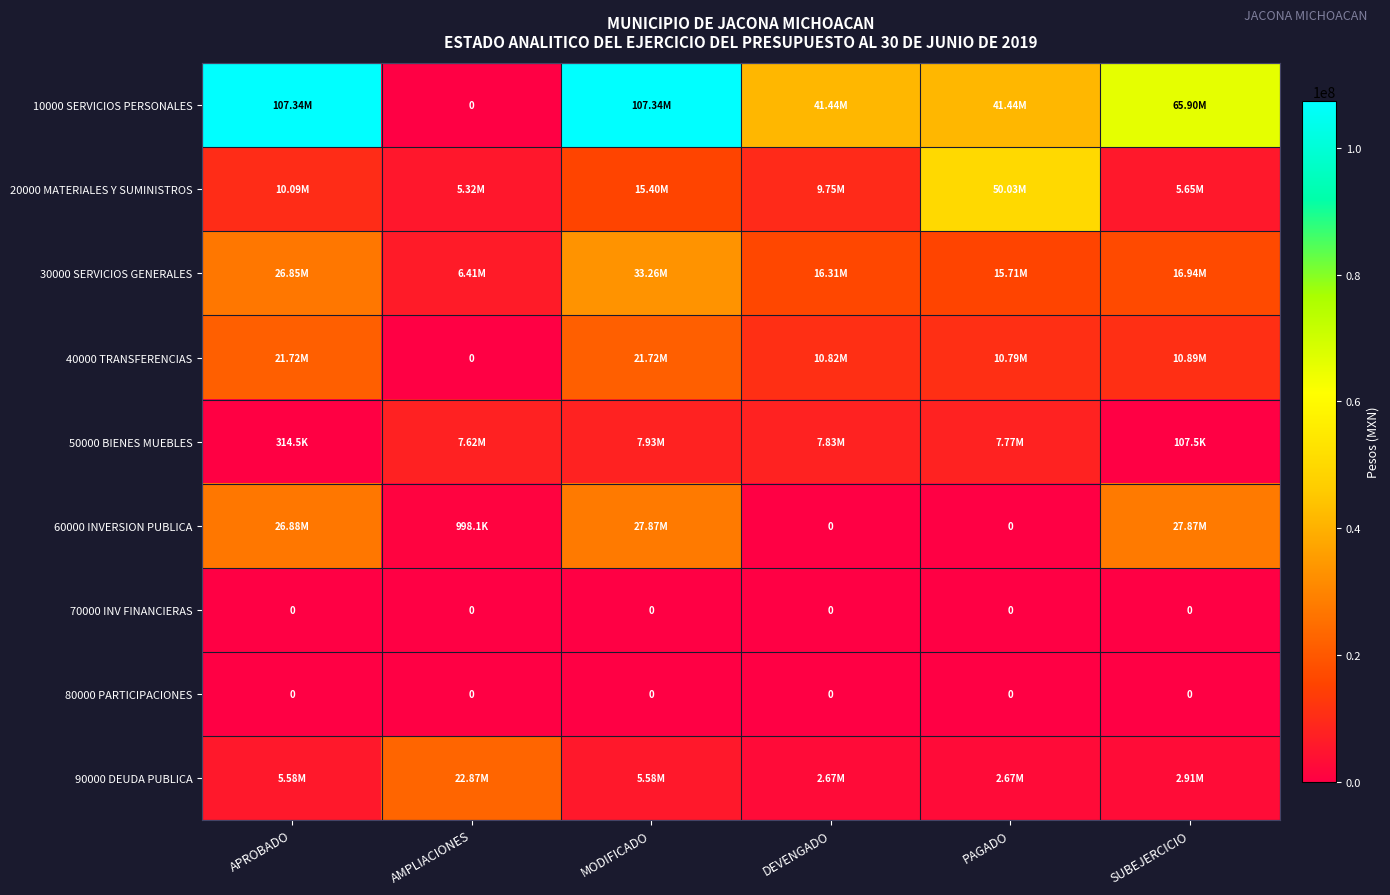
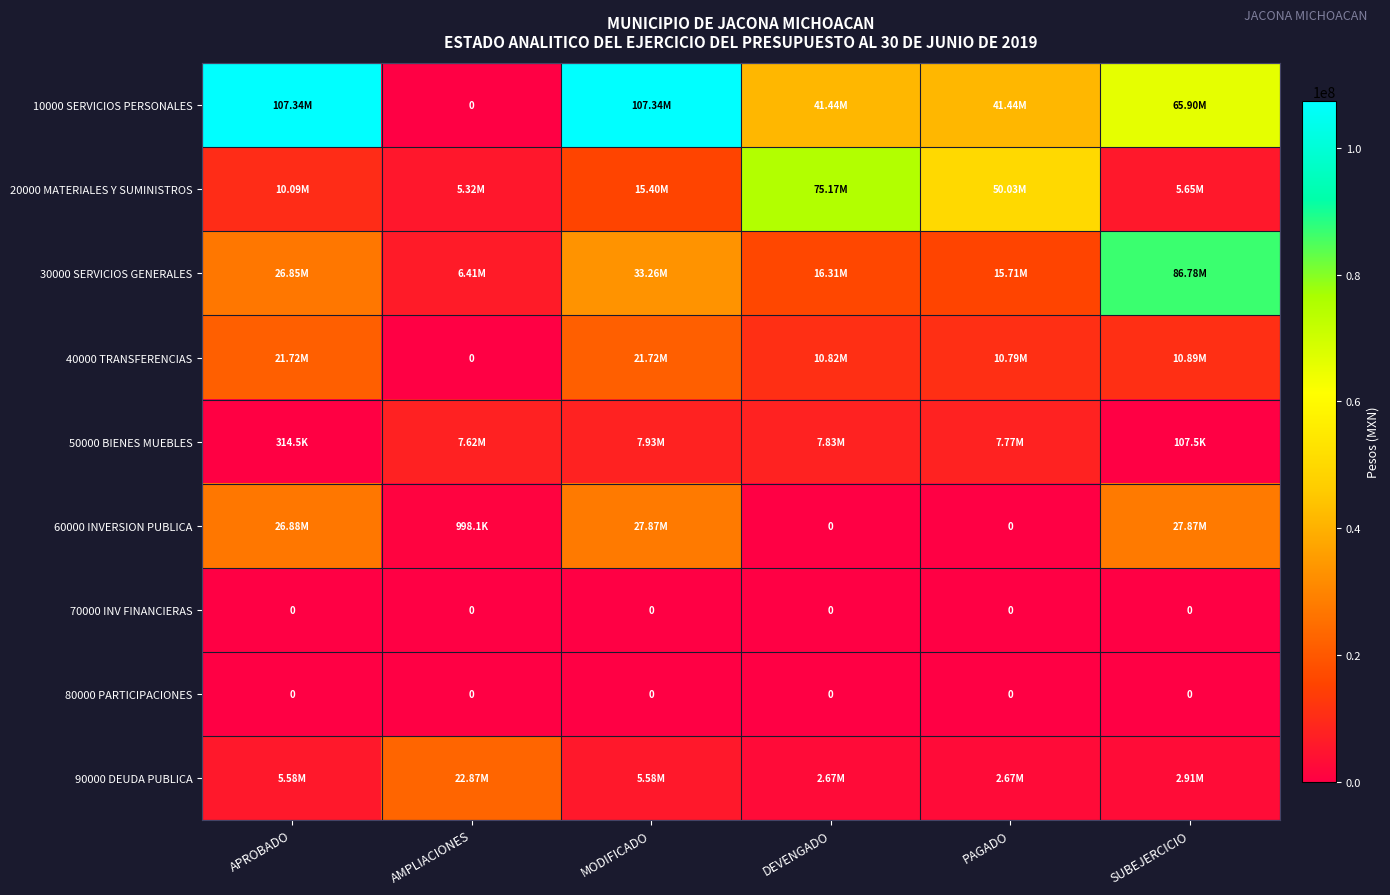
20000 MATERIALES Y SUMINISTROS, DEVENGADO: 9.75M -> 75.17M
30000 SERVICIOS GENERALES, SUBEJERCICIO: 16.94M -> 86.78M
